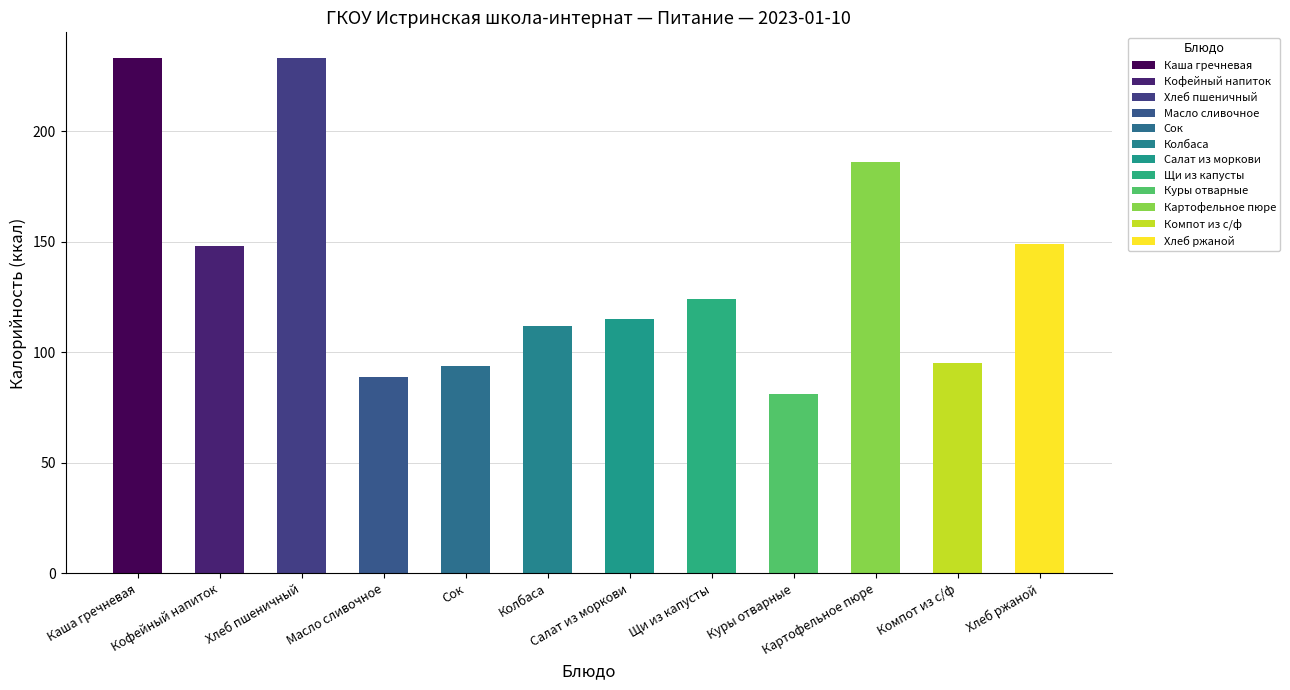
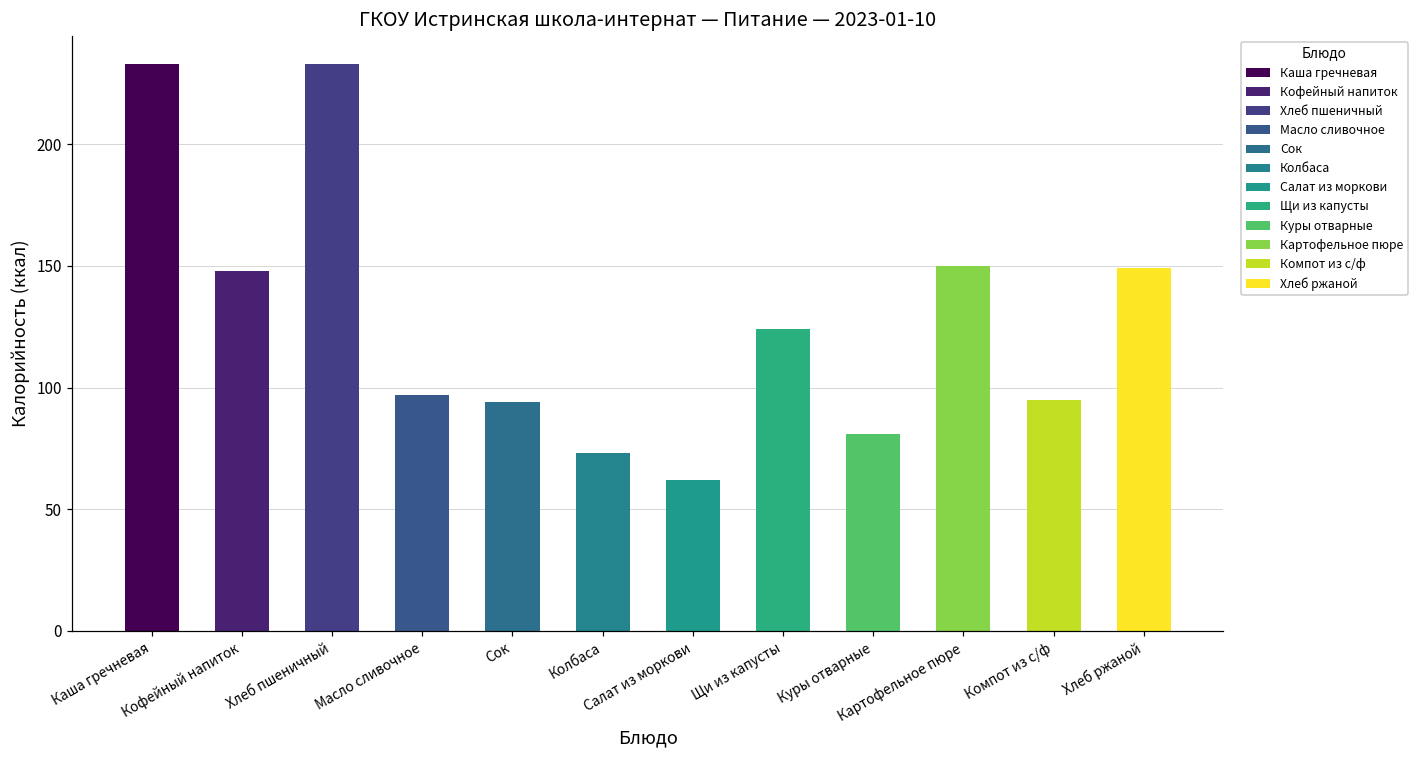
Масло сливочное: 89 -> 97
Колбаса: 112 -> 73
Салат из моркови: 115 -> 62
Картофельное пюре: 186 -> 150
